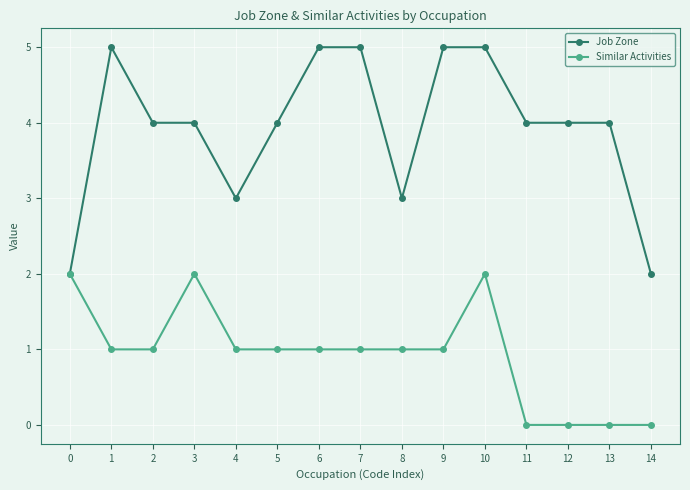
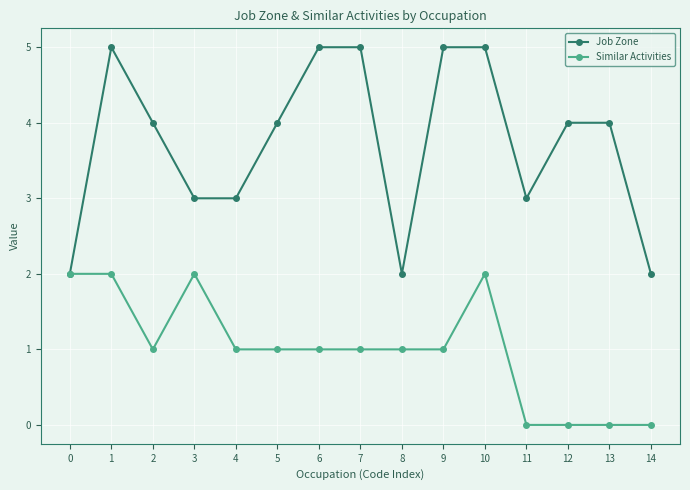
Similar Activities, 1: 1 -> 2
Job Zone, 3: 4 -> 3
Job Zone, 8: 3 -> 2
Job Zone, 11: 4 -> 3
